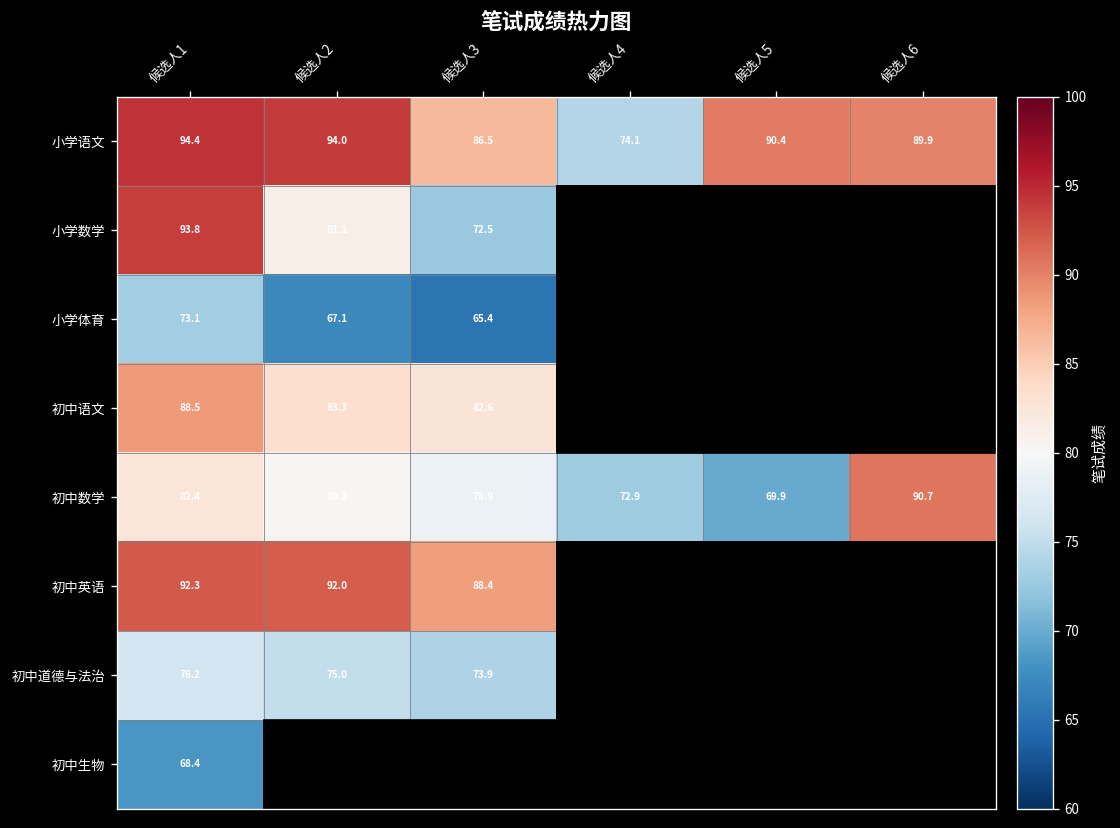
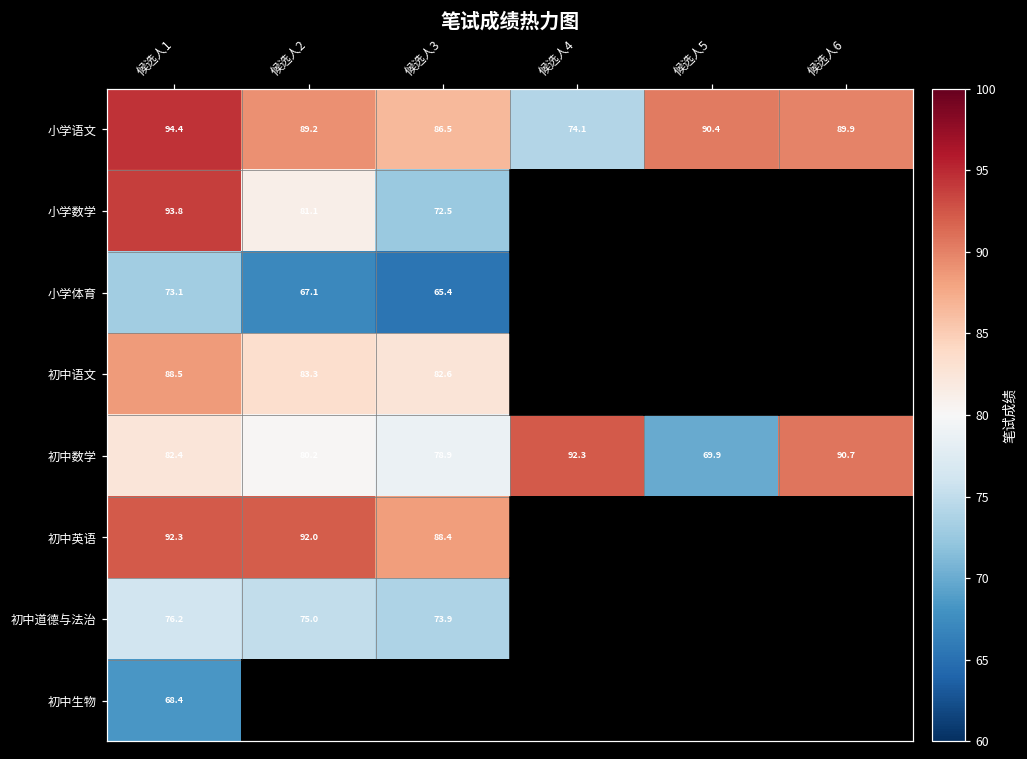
小学语文, 候选人2: 94.0 -> 89.2
初中数学, 候选人4: 72.9 -> 92.3
